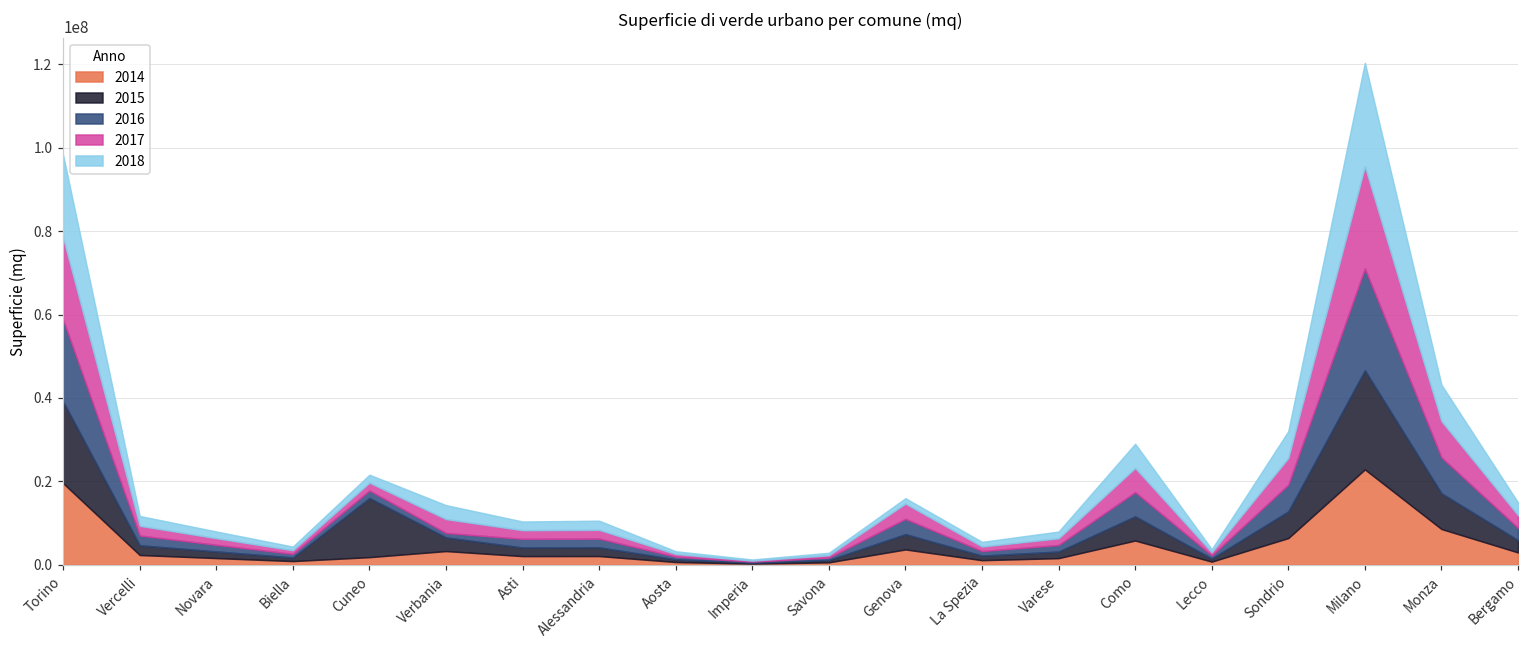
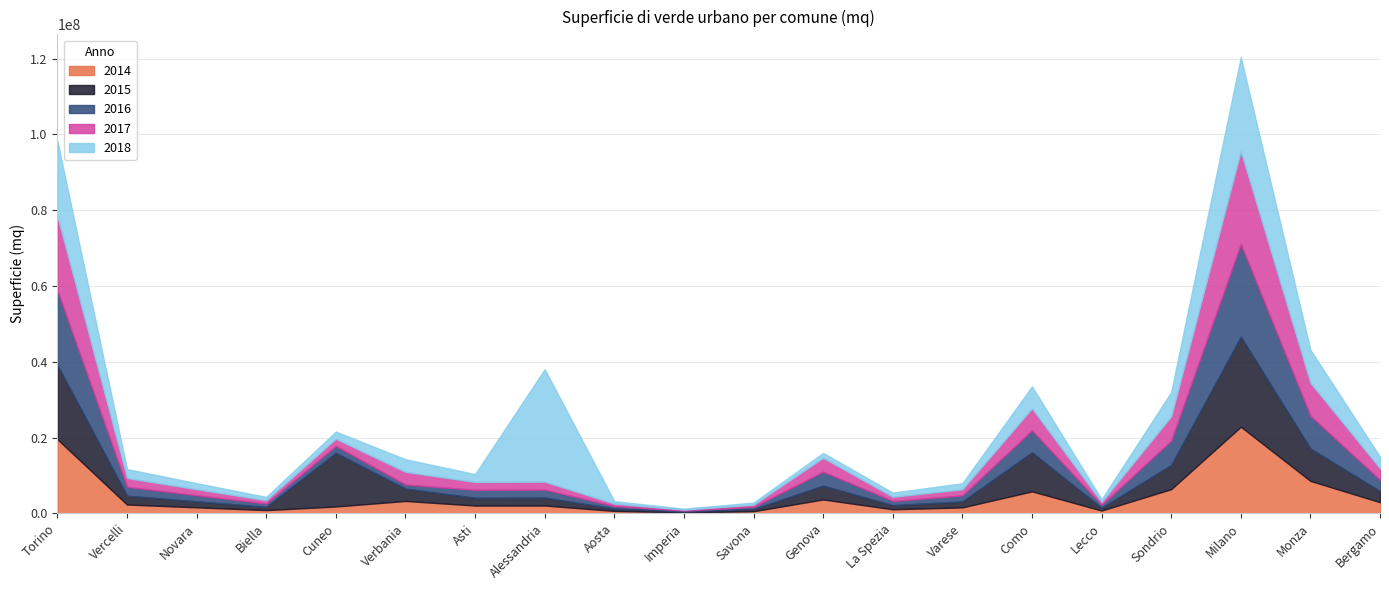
2018, Alessandria: 2000000 -> 30000000
2015, Como: 6000000 -> 10000000
